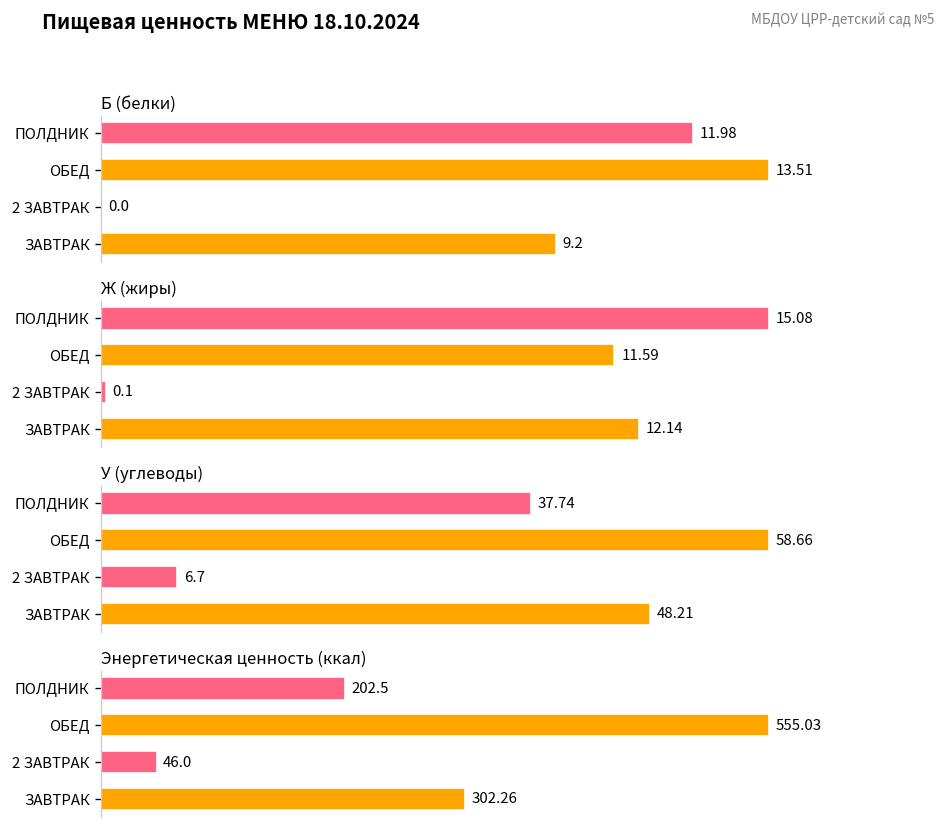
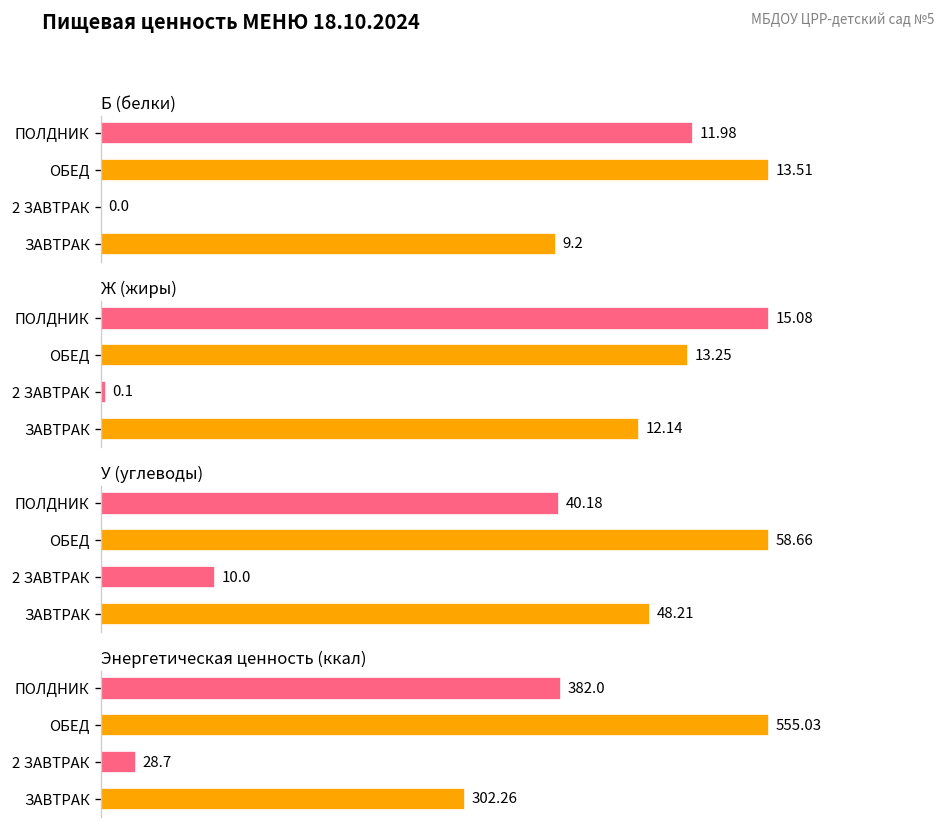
Ж (жиры), ОБЕД: 11.59 -> 13.25
У (углеводы), ПОЛДНИК: 37.74 -> 40.18
У (углеводы), 2 ЗАВТРАК: 6.7 -> 10.0
Энергетическая ценность (ккал), ПОЛДНИК: 202.5 -> 382.0
Энергетическая ценность (ккал), 2 ЗАВТРАК: 46.0 -> 28.7
